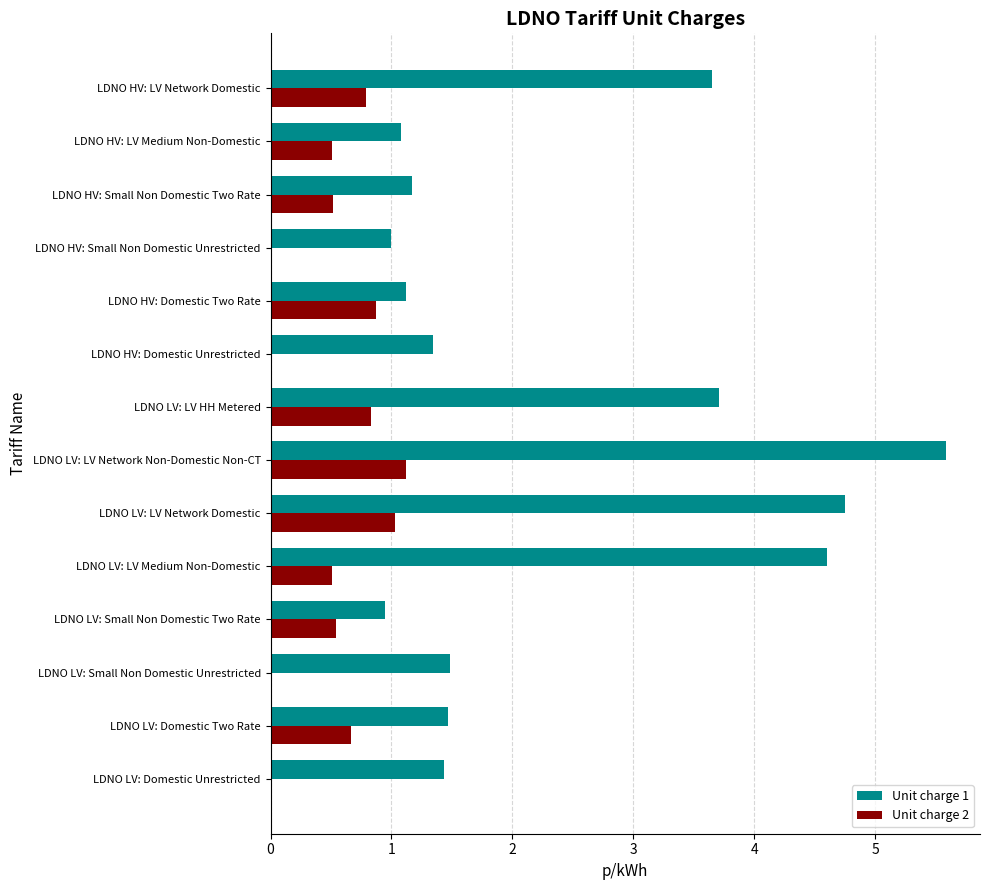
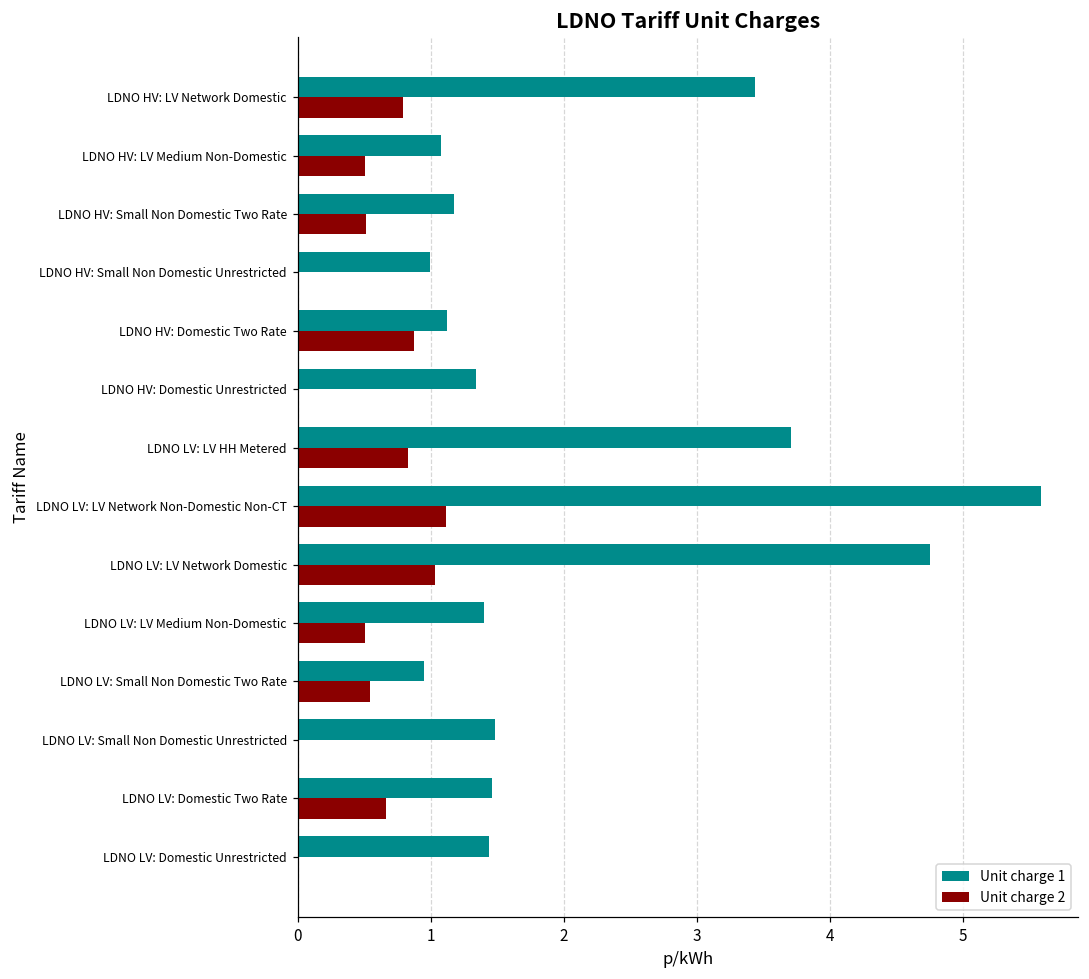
Unit charge 1, LDNO HV: LV Network Domestic: 3.65 -> 3.44
Unit charge 1, LDNO LV: LV Medium Non-Domestic: 4.60 -> 1.40
